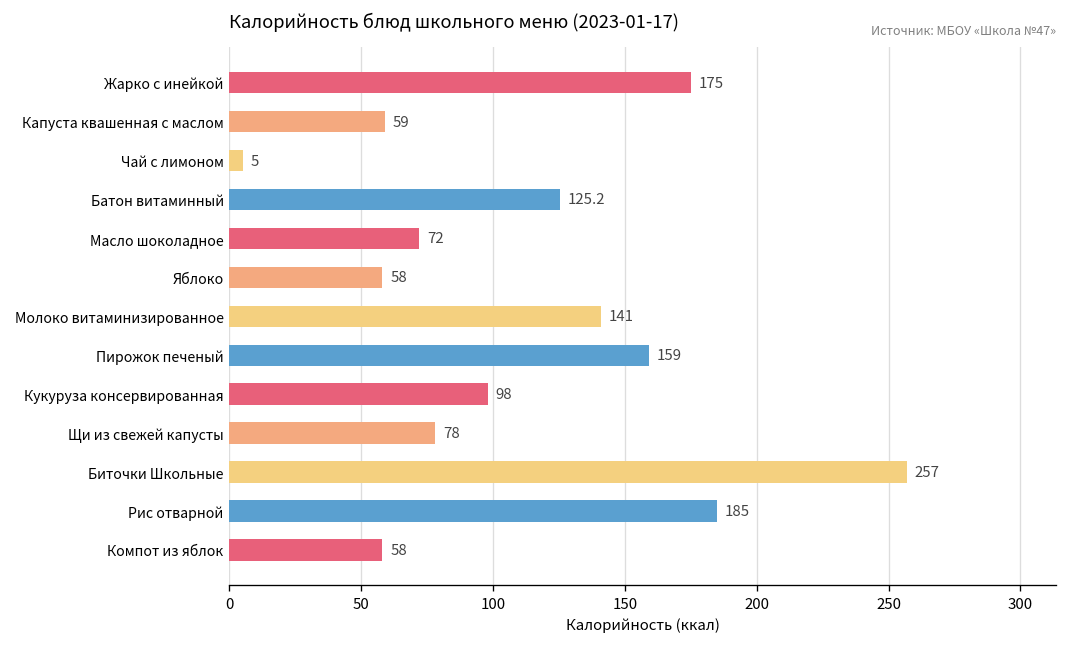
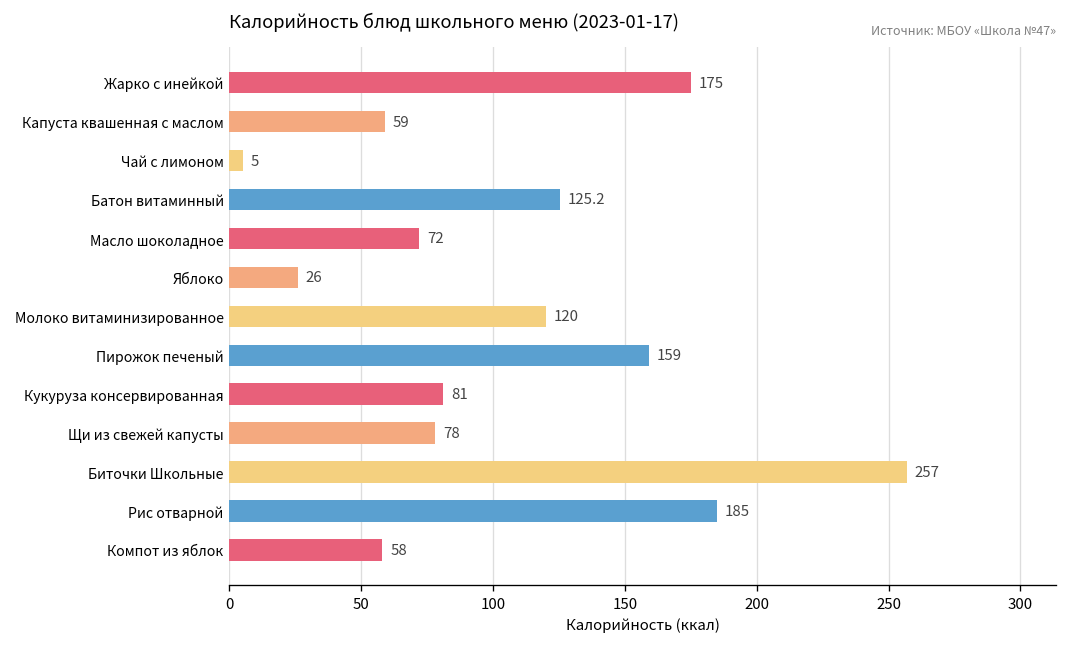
Яблоко: 58 -> 26
Молоко витаминизированное: 141 -> 120
Кукуруза консервированная: 98 -> 81
